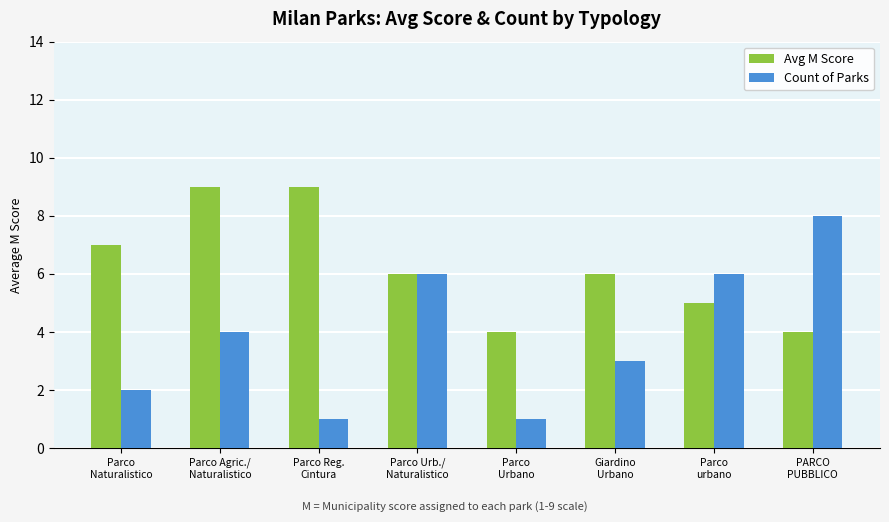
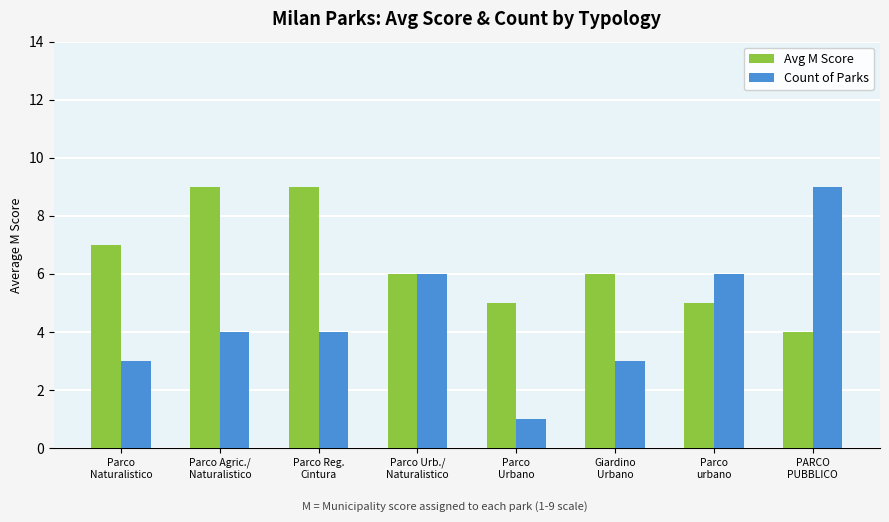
Count of Parks, Parco Naturalistico: 2 -> 3
Count of Parks, Parco Reg. Cintura: 1 -> 4
Avg M Score, Parco Urbano: 4 -> 5
Count of Parks, PARCO PUBBLICO: 8 -> 9
